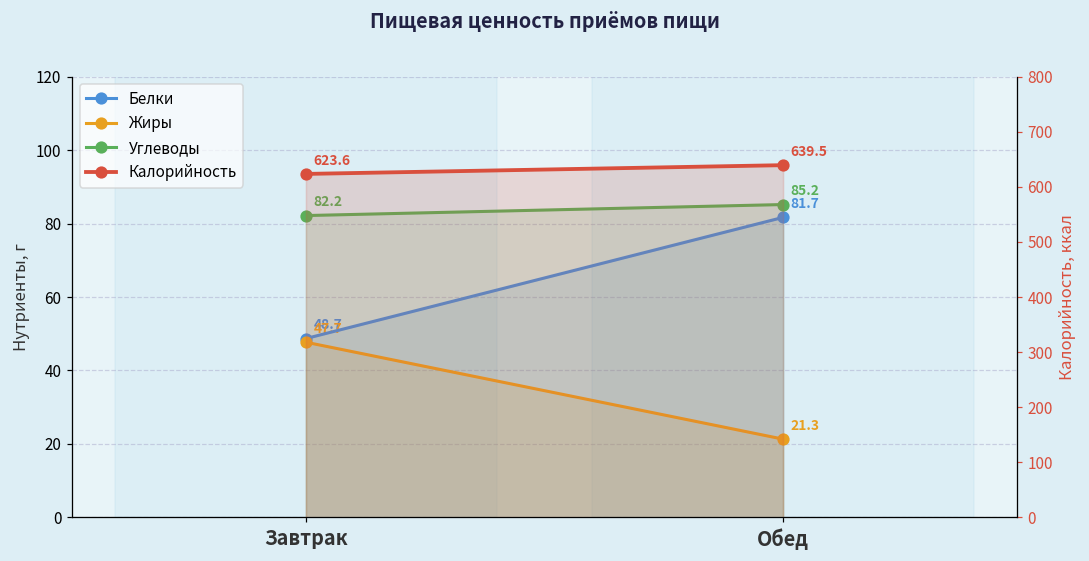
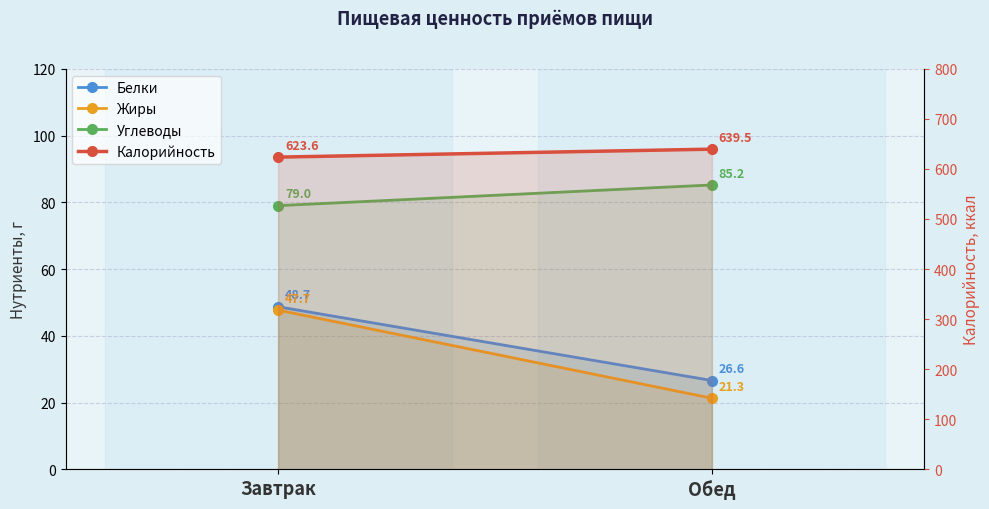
Углеводы, Завтрак: 82.2 -> 79.0
Белки, Обед: 81.7 -> 26.6
